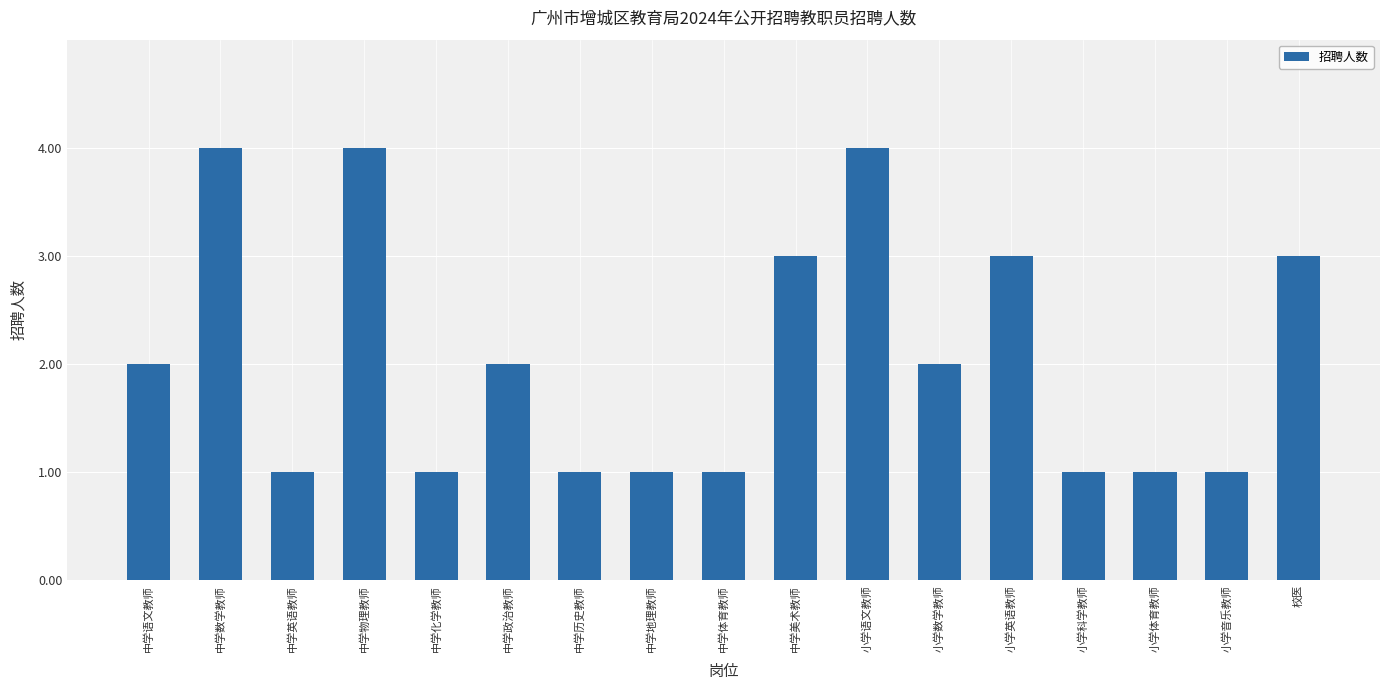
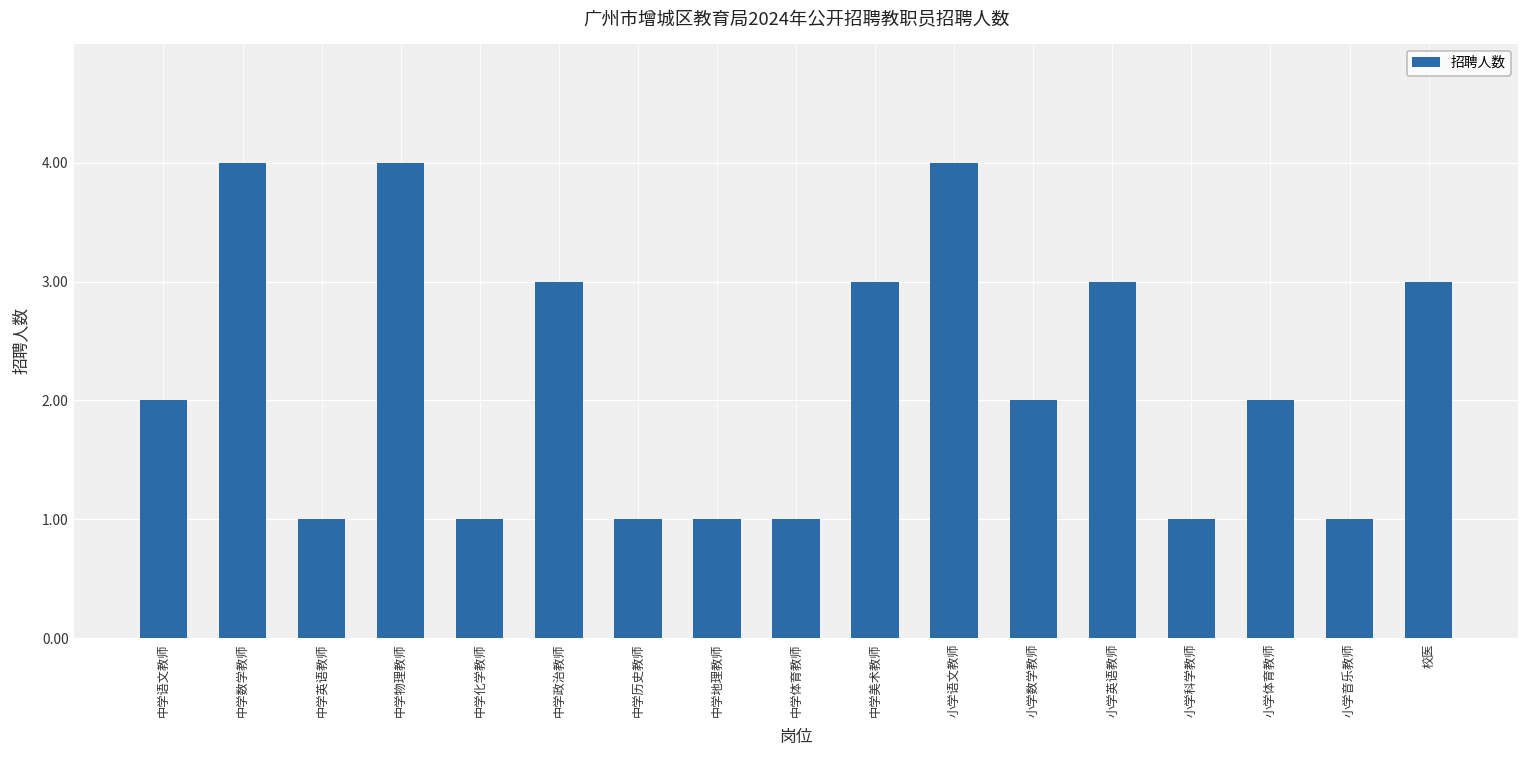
中学政治教师: 2 -> 3
小学体育教师: 1 -> 2
